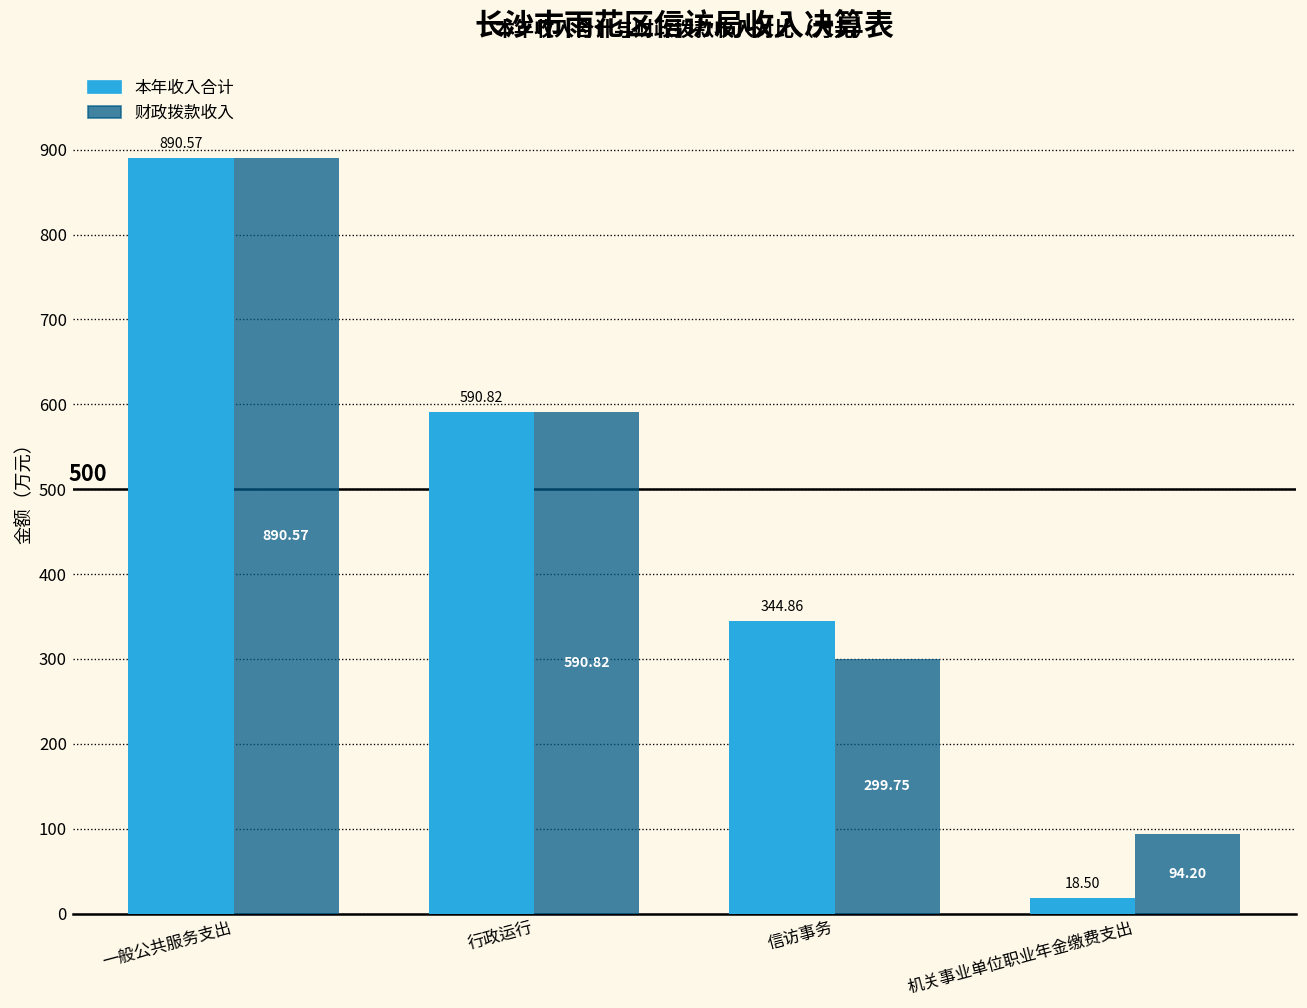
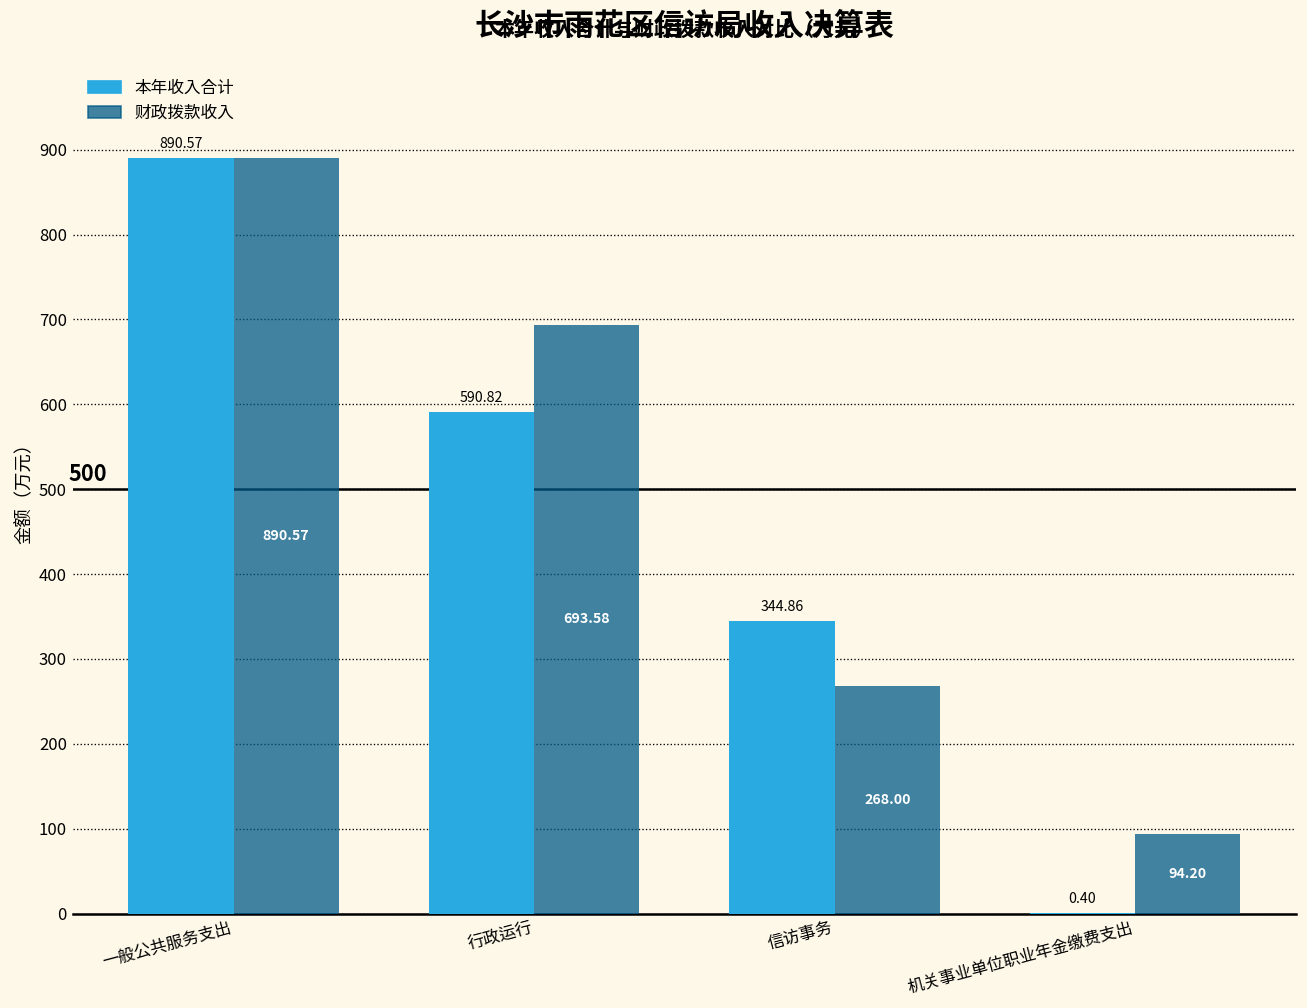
财政拨款收入, 行政运行: 590.82 -> 693.58
财政拨款收入, 信访事务: 299.75 -> 268.00
本年收入合计, 机关事业单位职业年金缴费支出: 18.50 -> 0.40
